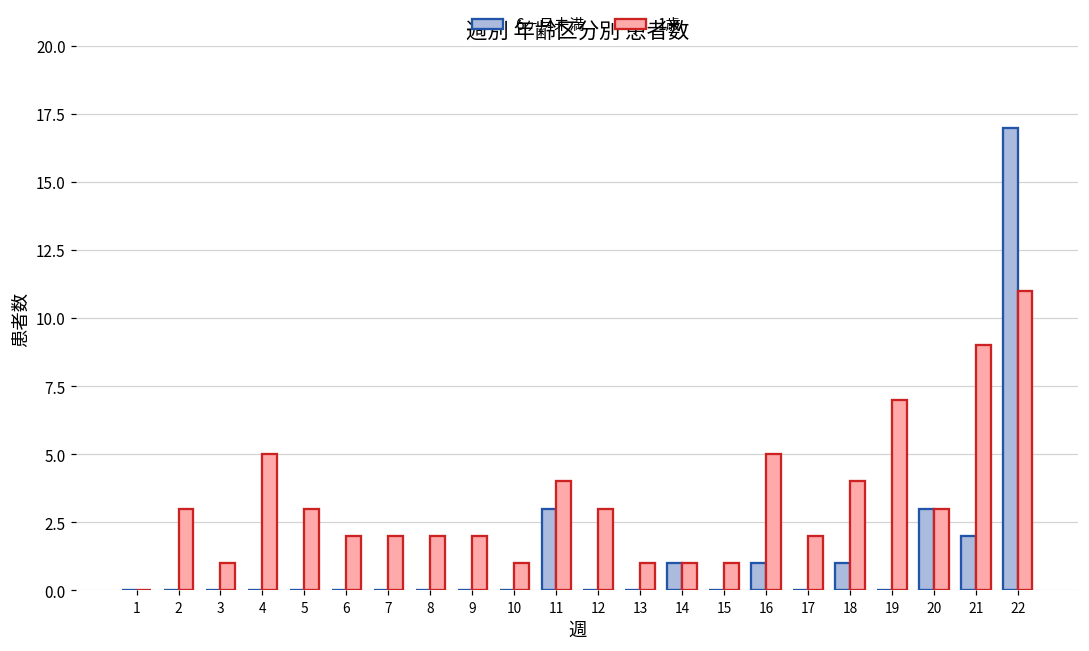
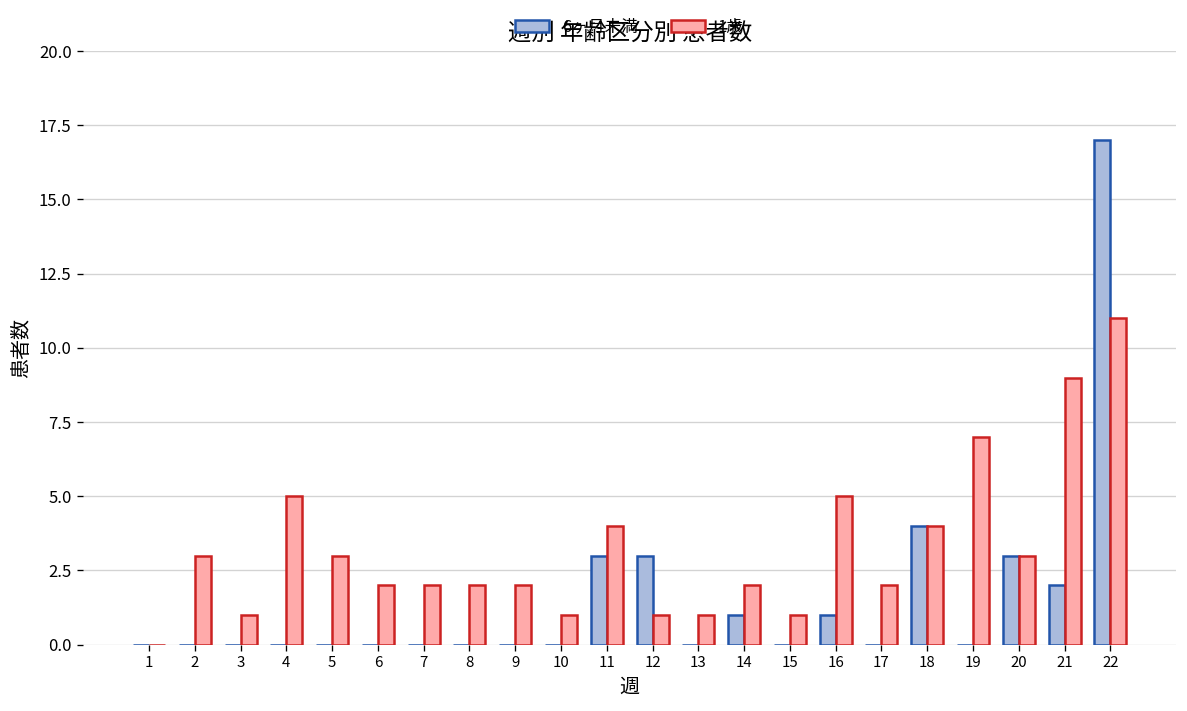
6ヶ月未満, 12: 0 -> 3
1歳, 12: 3 -> 1
1歳, 14: 1 -> 2
6ヶ月未満, 18: 1 -> 4
